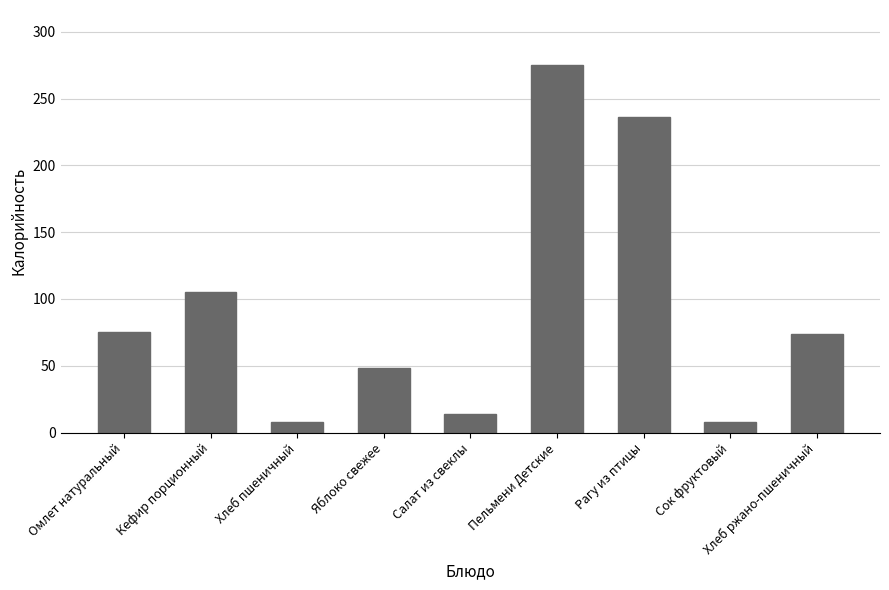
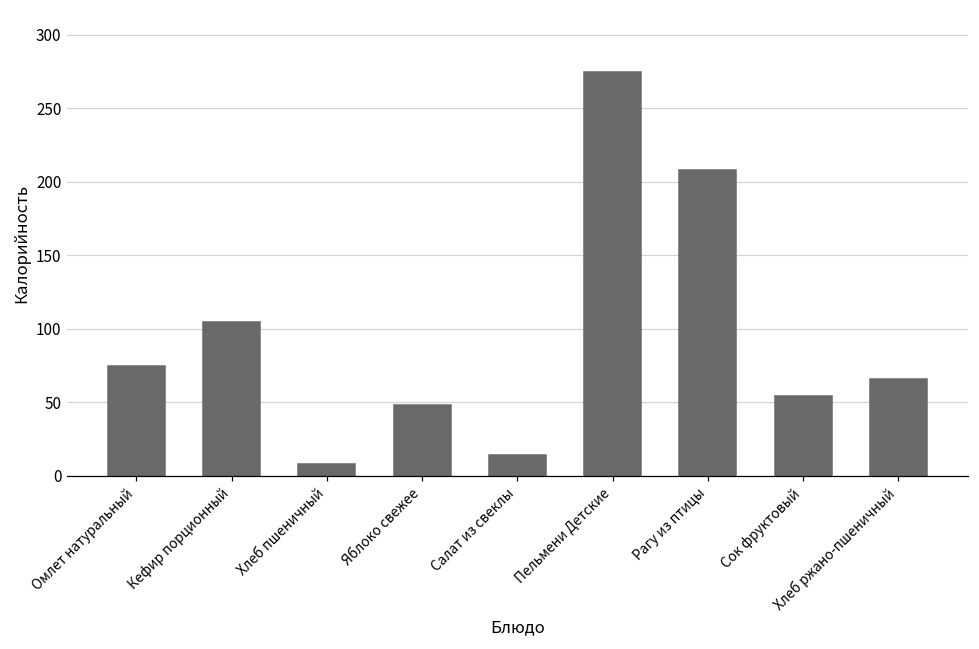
Рагу из птицы: 236 -> 208
Сок фруктовый: 8 -> 54
Хлеб ржано-пшеничный: 74 -> 66
